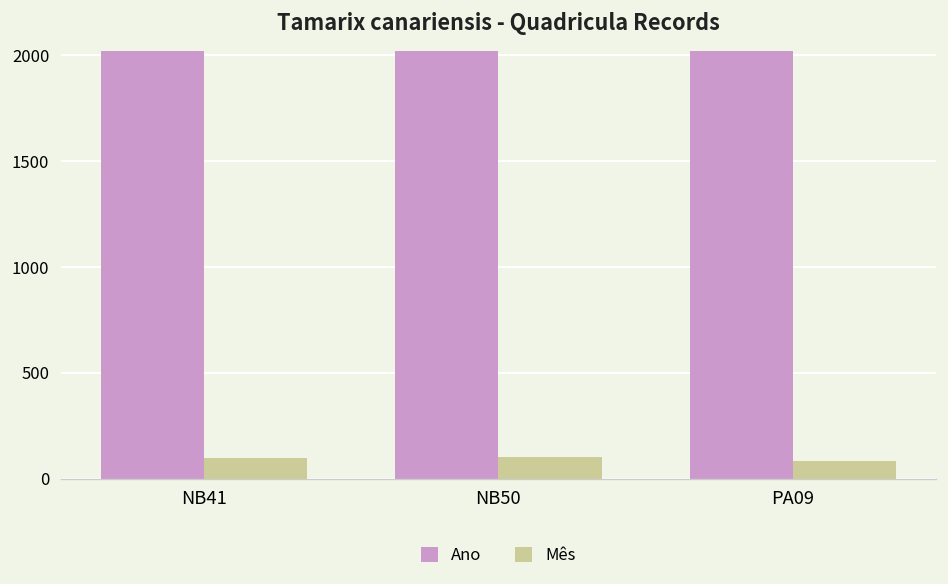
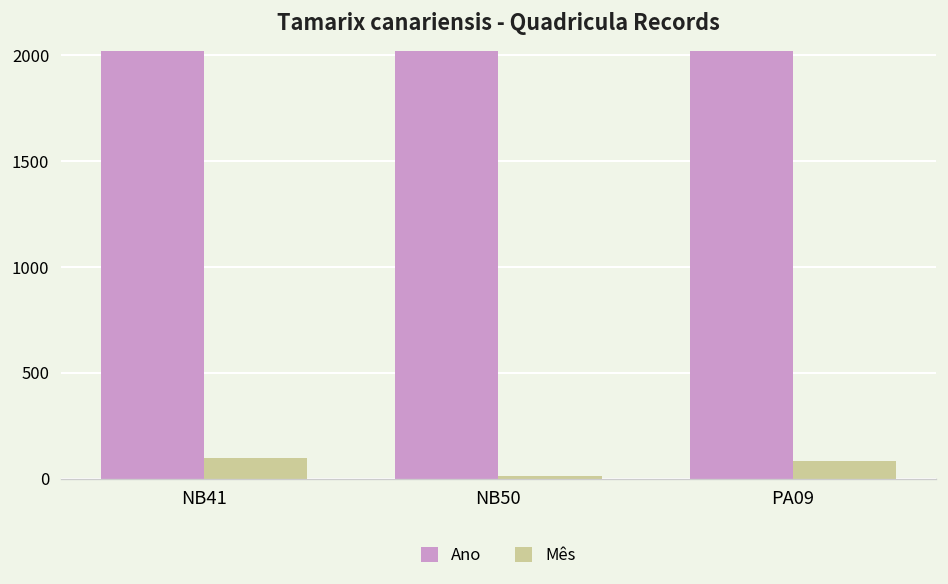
Mês, NB50: 110 -> 10
